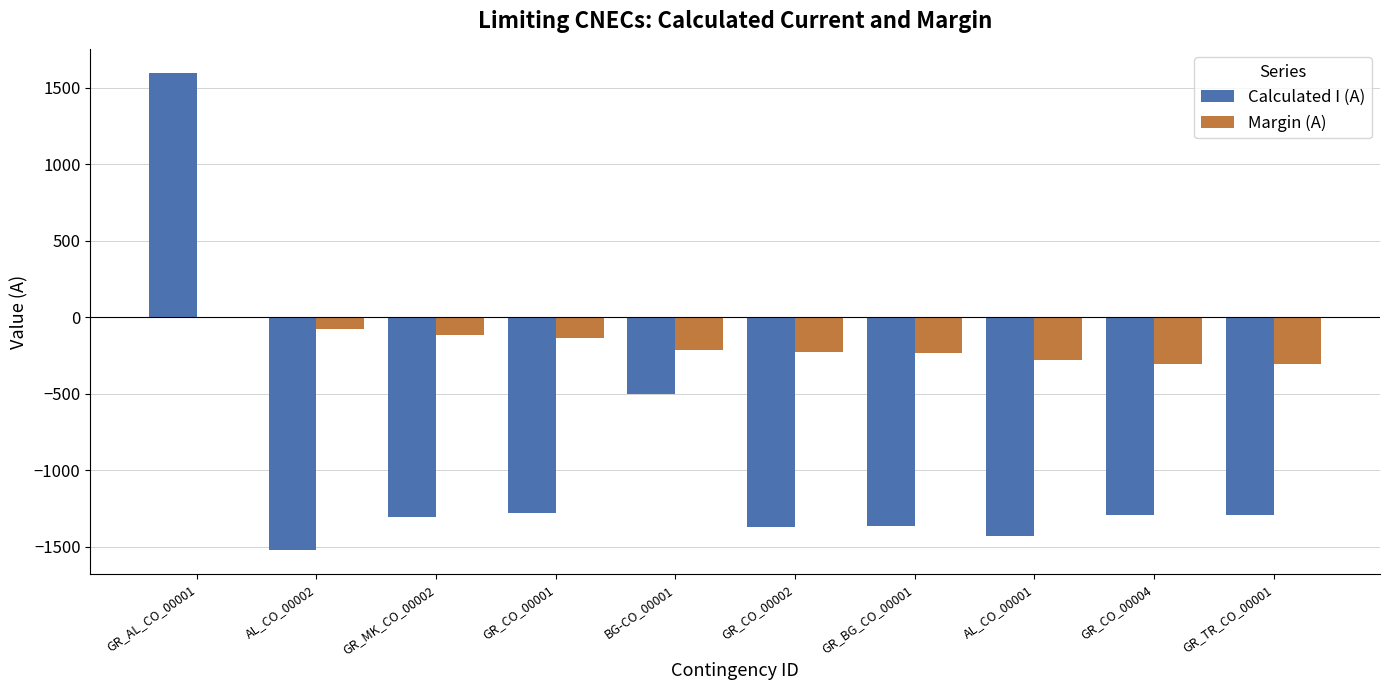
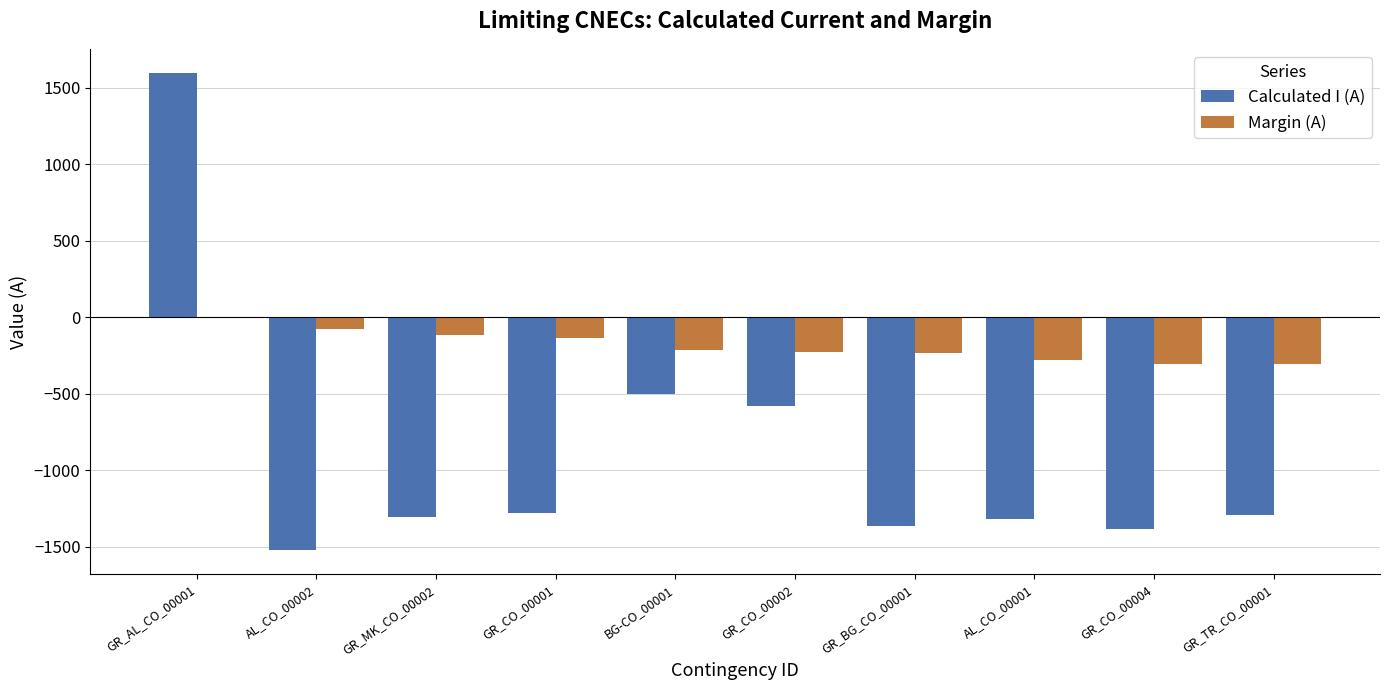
Calculated I (A), GR_CO_00002: -1380 -> -580
Calculated I (A), AL_CO_00001: -1430 -> -1320
Calculated I (A), GR_CO_00004: -1300 -> -1380
